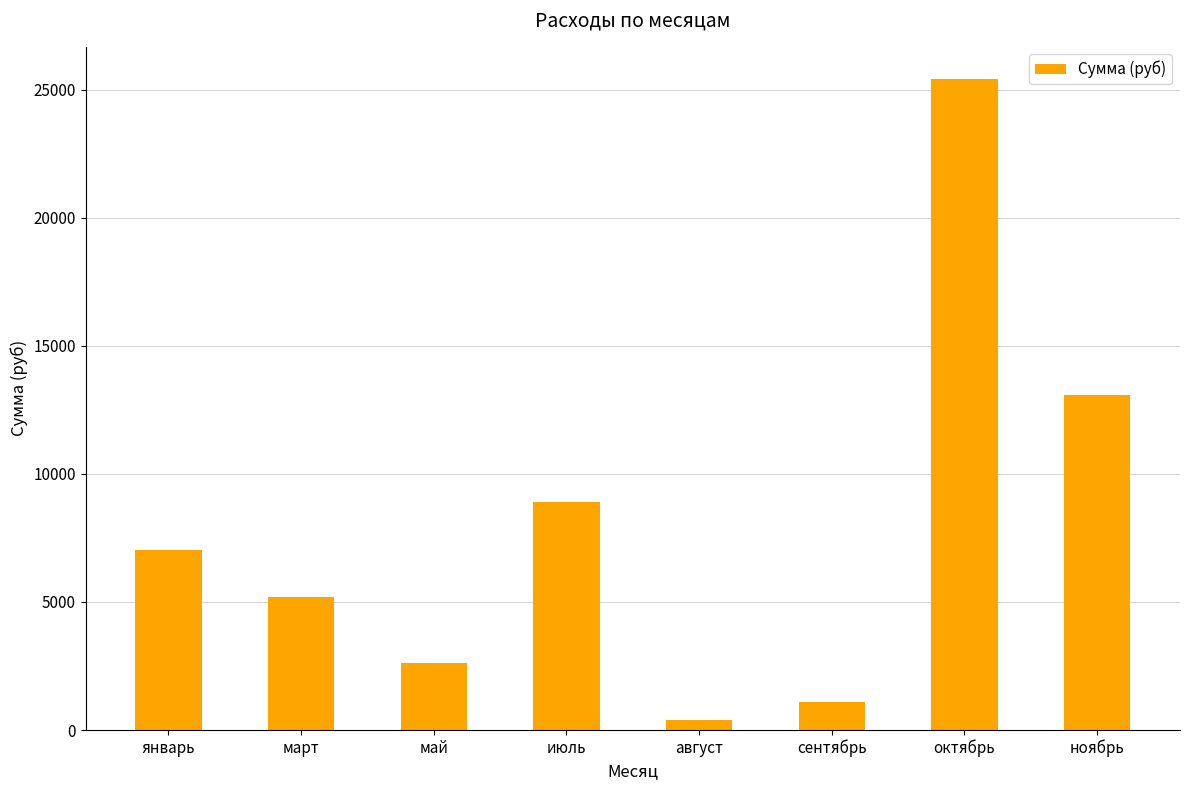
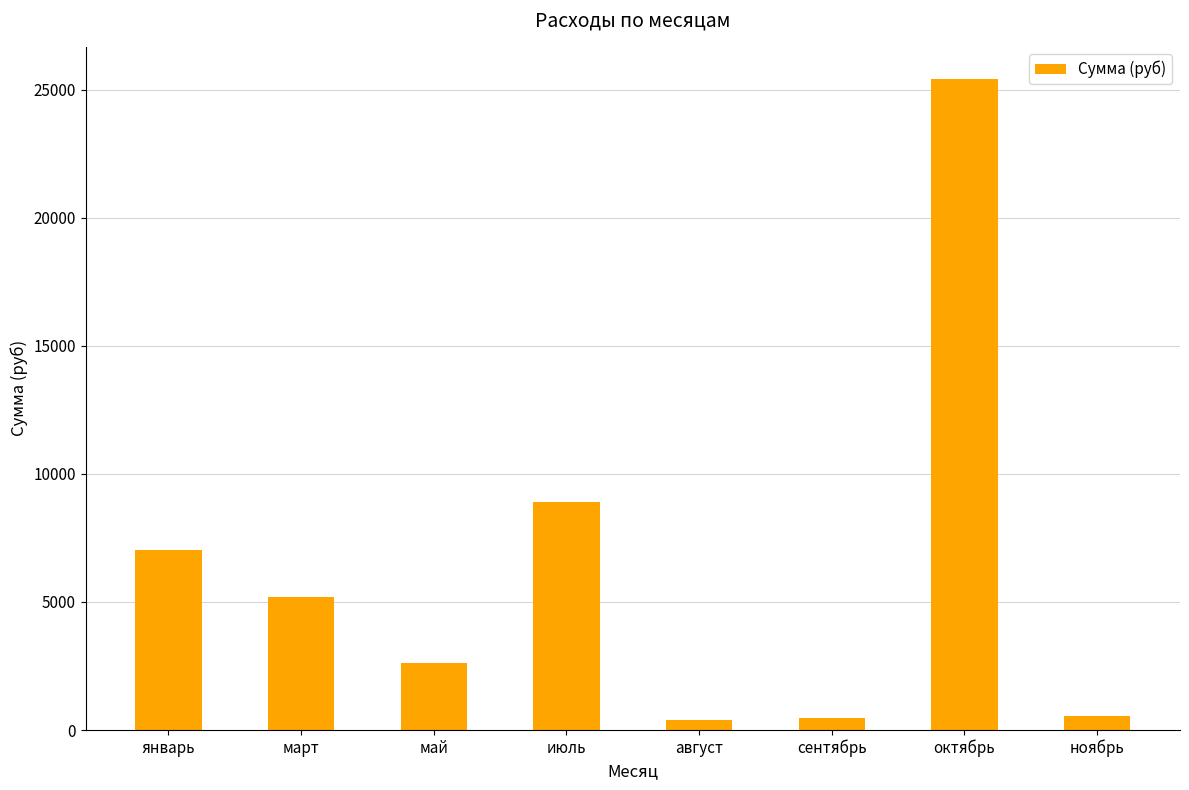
сентябрь: 1100 -> 500
ноябрь: 13100 -> 500
